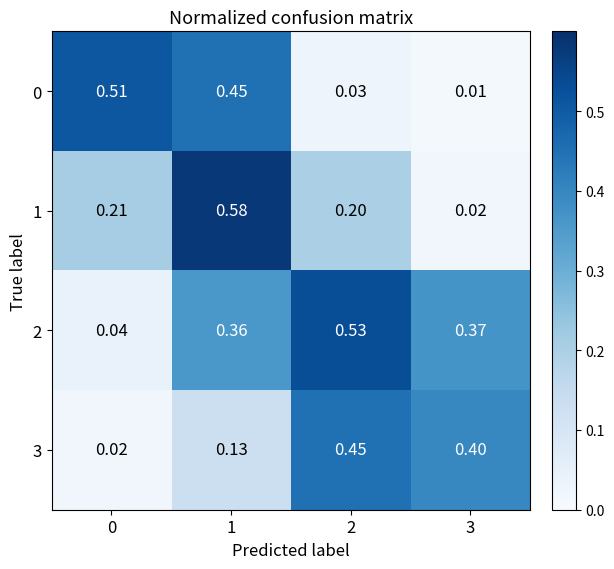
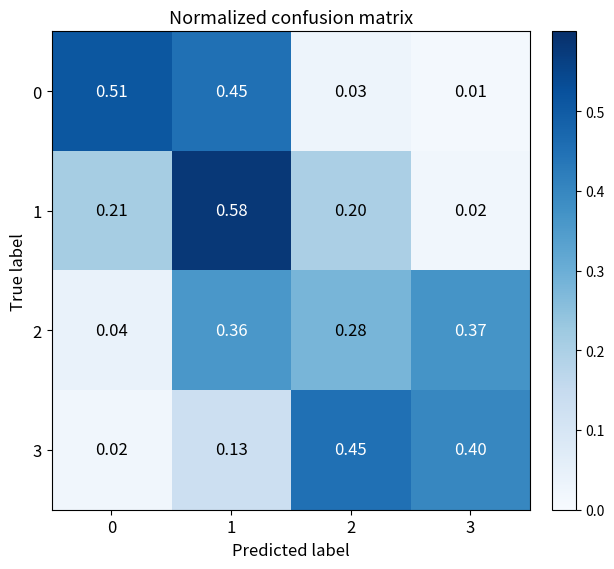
2, 2: 0.53 -> 0.28
